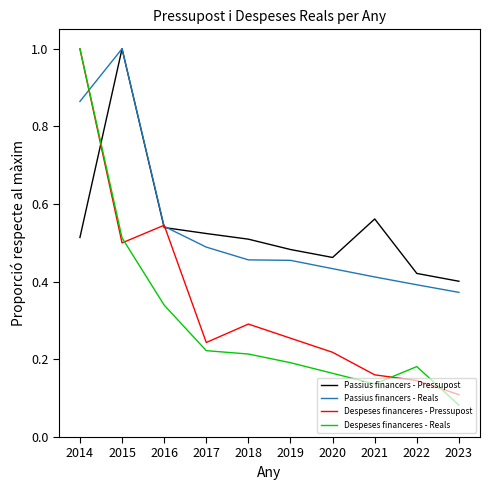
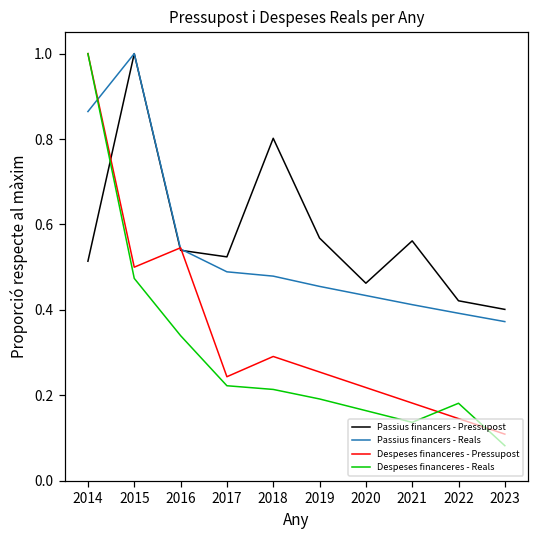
Despeses financeres - Reals, 2015: 0.51 -> 0.47
Passius financers - Pressupost, 2018: 0.51 -> 0.80
Passius financers - Reals, 2018: 0.46 -> 0.48
Passius financers - Pressupost, 2019: 0.48 -> 0.57
Despeses financeres - Pressupost, 2021: 0.16 -> 0.18
